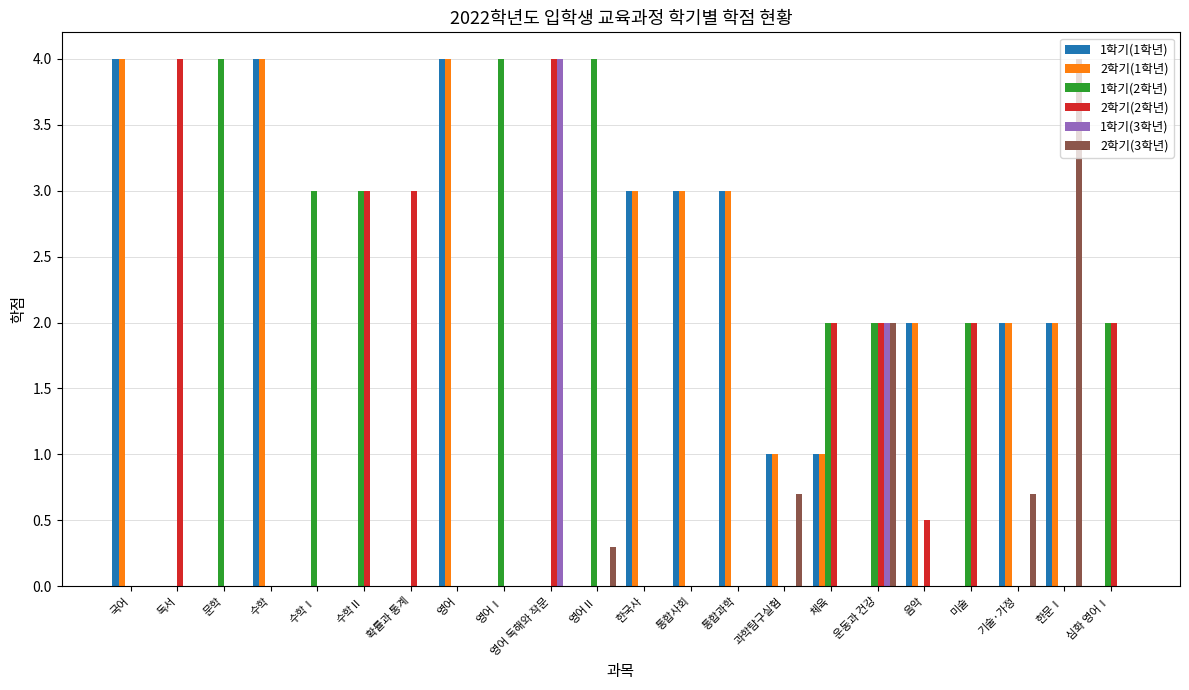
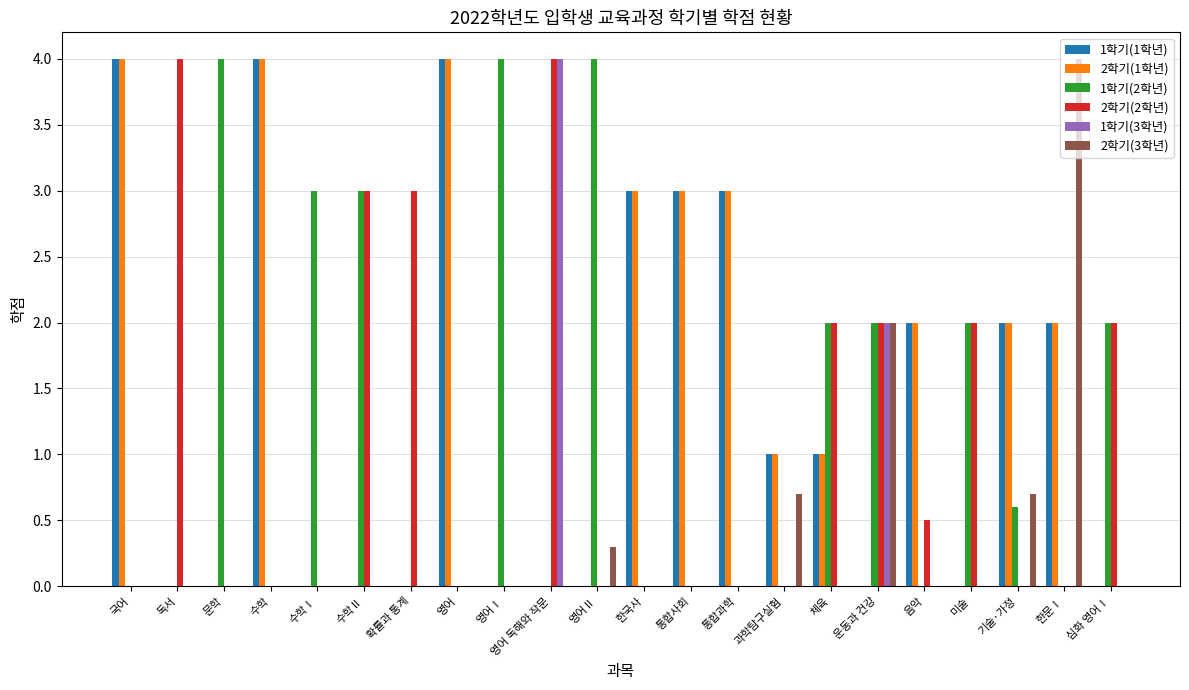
1학기(2학년), 기술·가정: 0.0 -> 0.6
